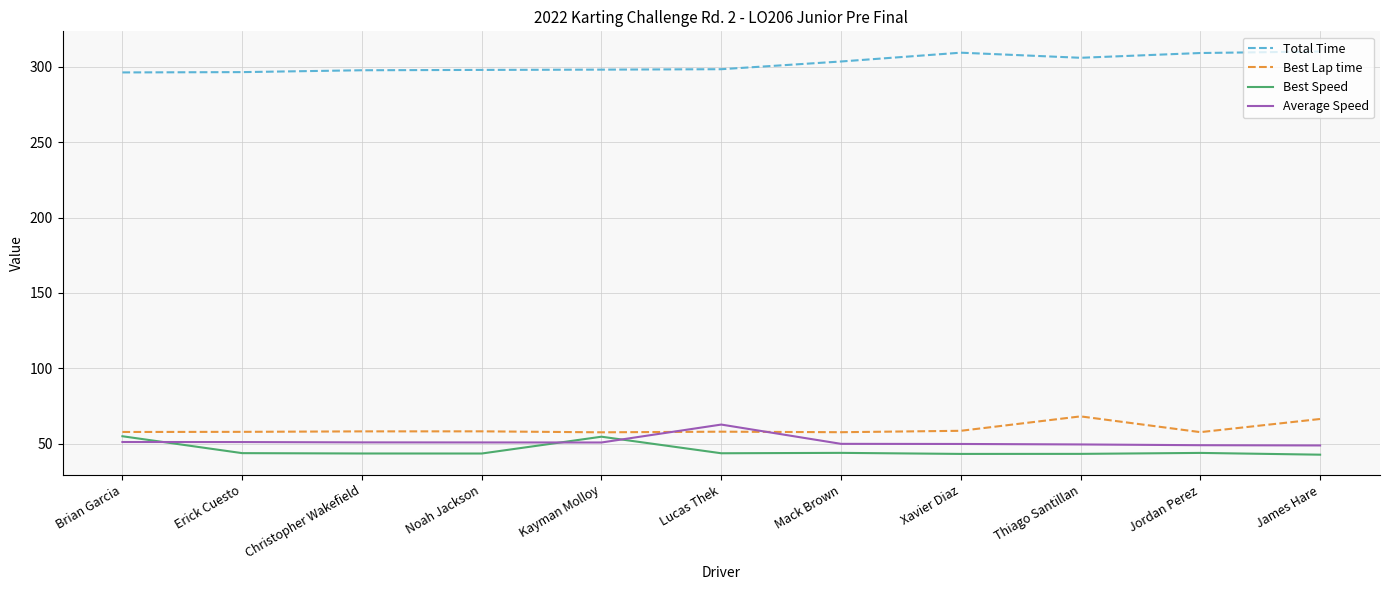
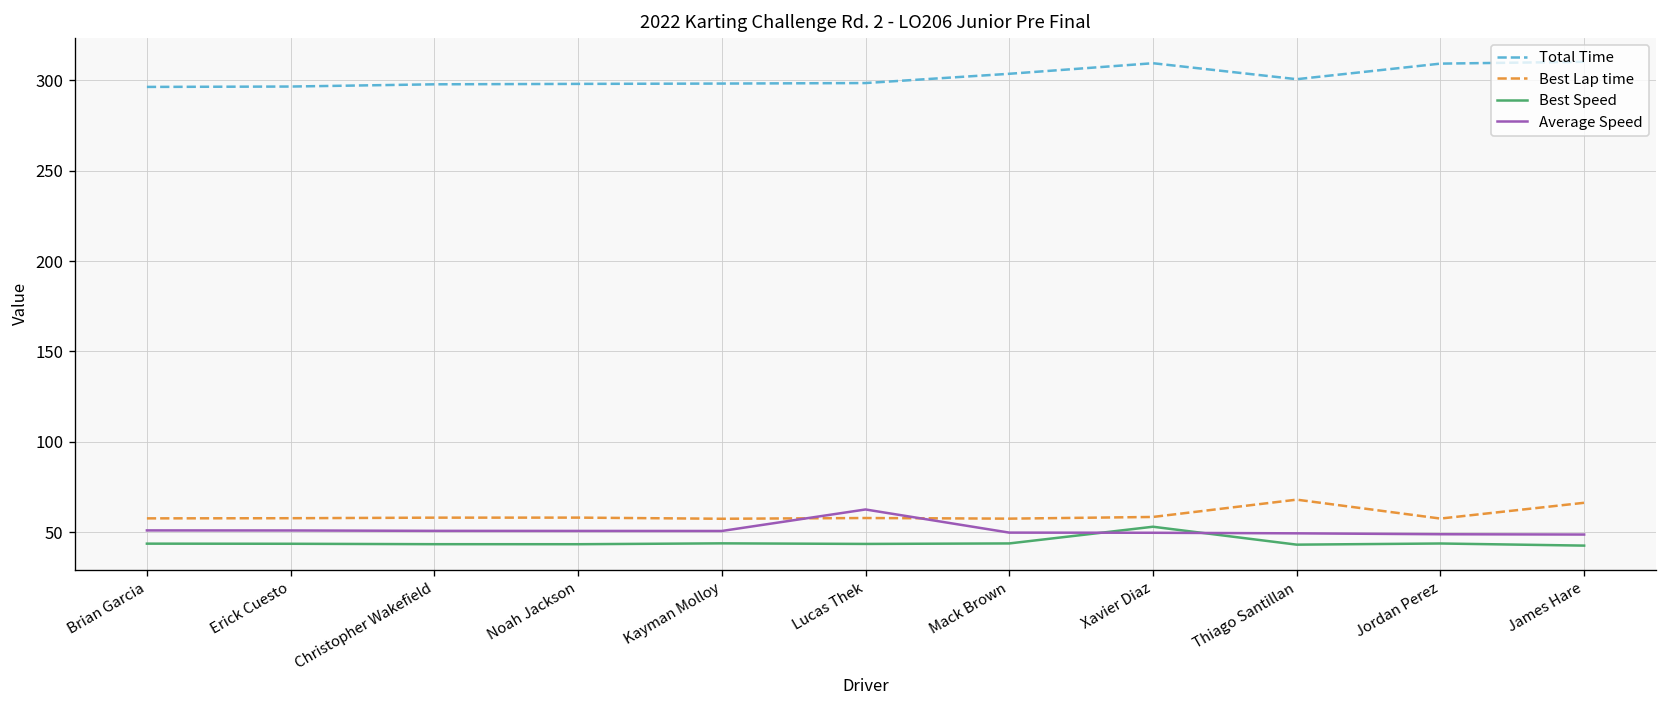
Best Speed, Brian Garcia: 55 -> 44
Best Speed, Kayman Molloy: 55 -> 44
Best Speed, Xavier Diaz: 43 -> 53
Total Time, Thiago Santillan: 306 -> 301
